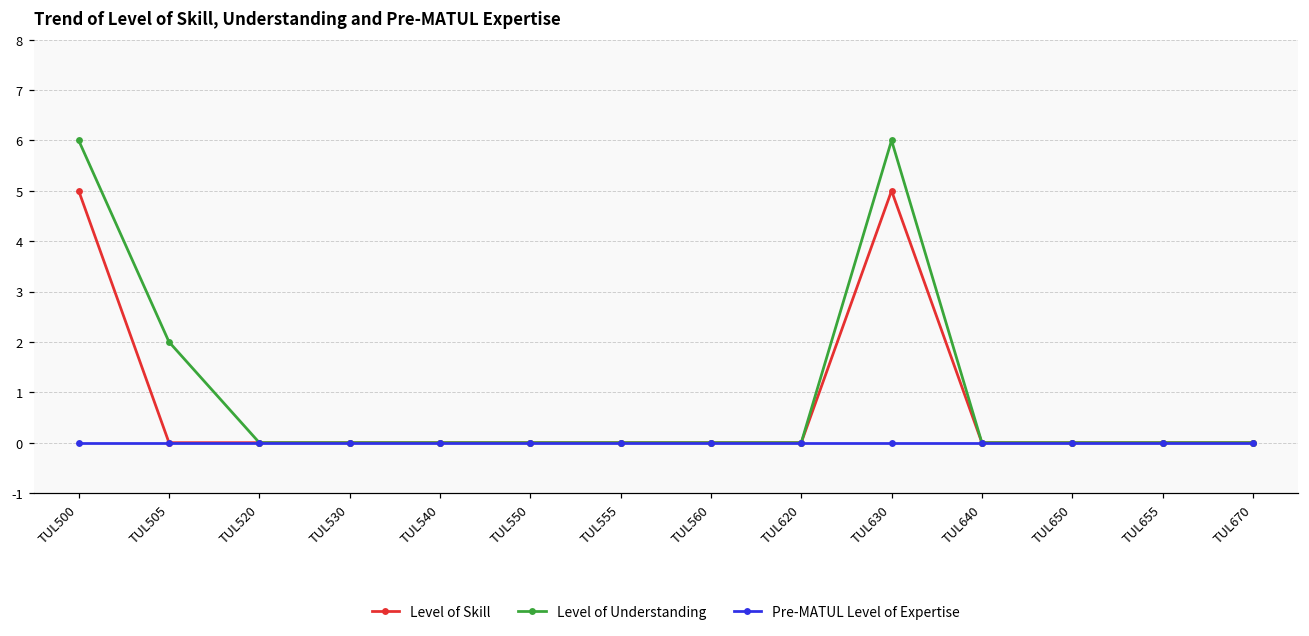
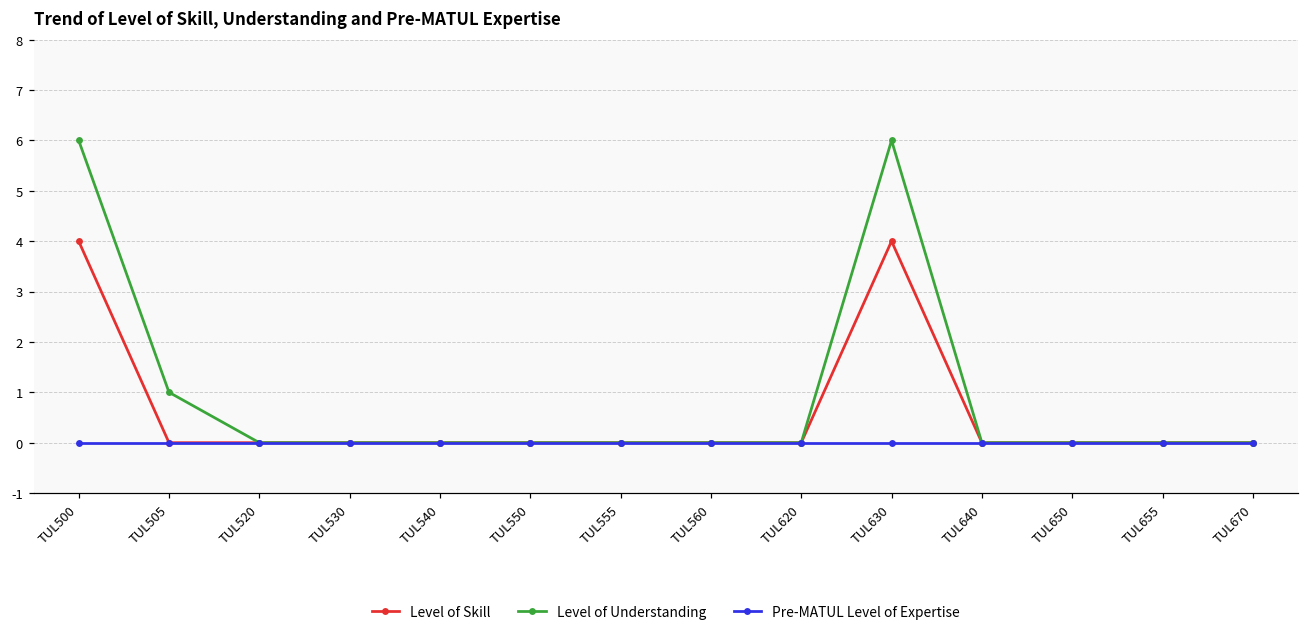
Level of Skill, TUL500: 5 -> 4
Level of Understanding, TUL505: 2 -> 1
Level of Skill, TUL630: 5 -> 4
